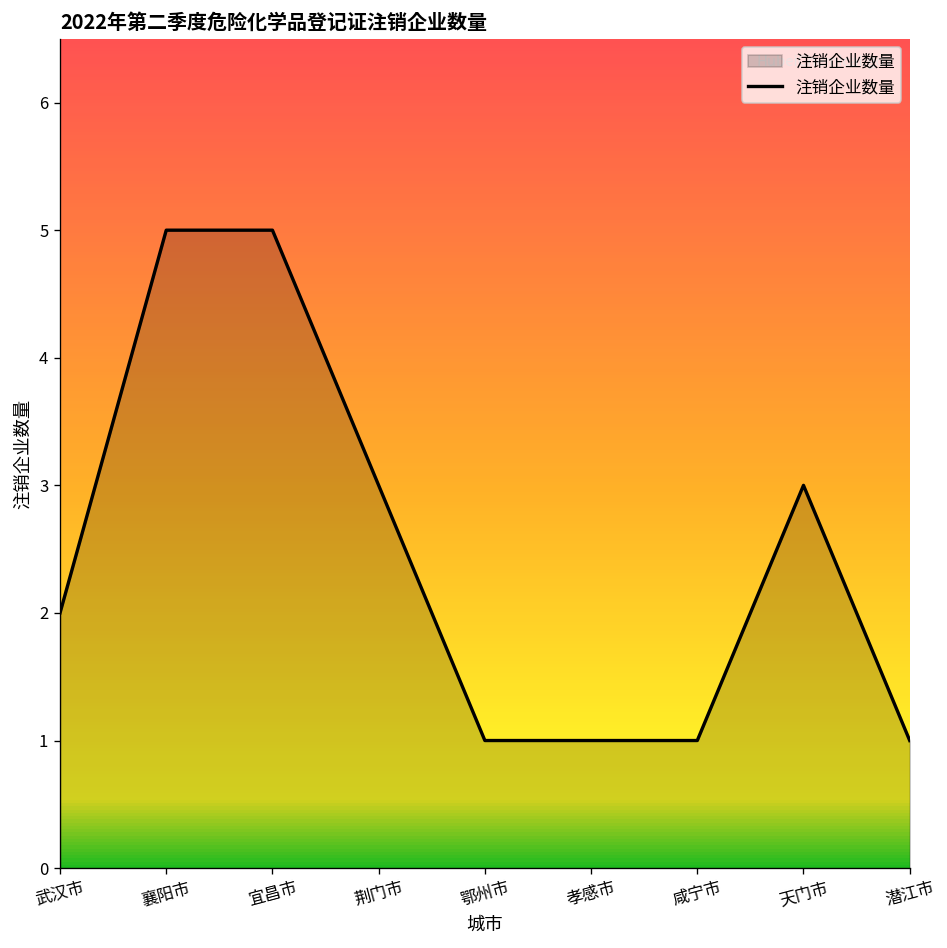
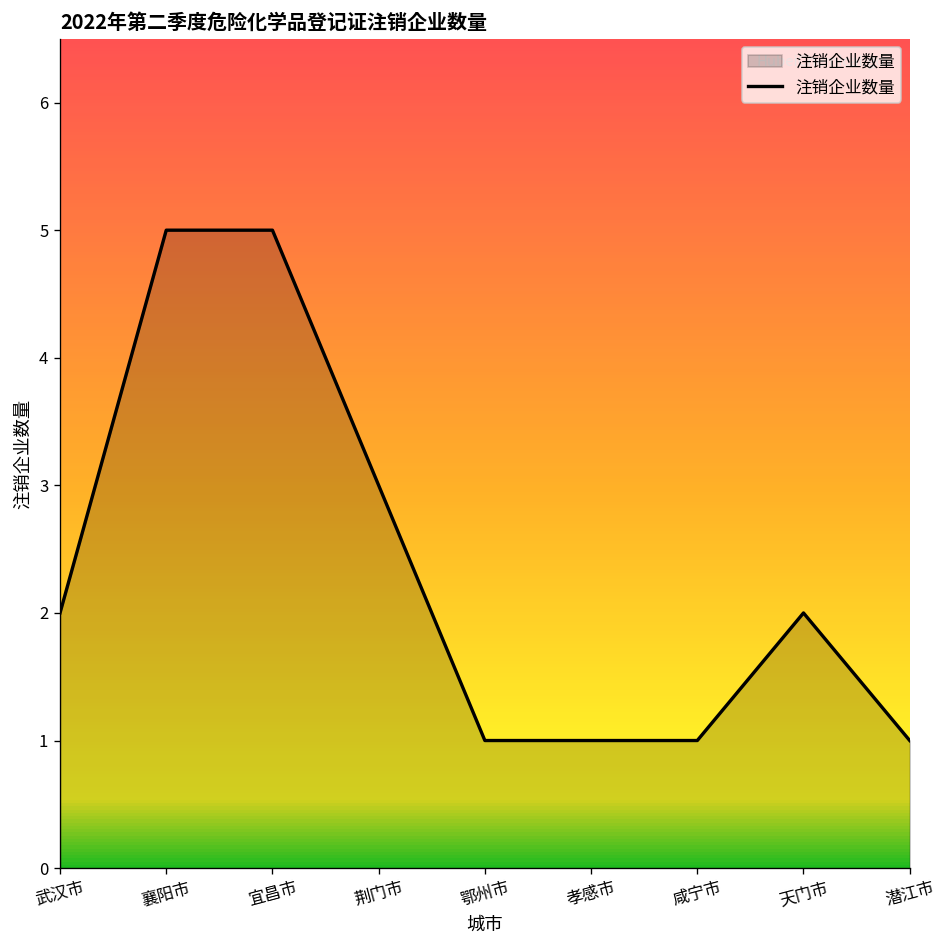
天门市: 3 -> 2
